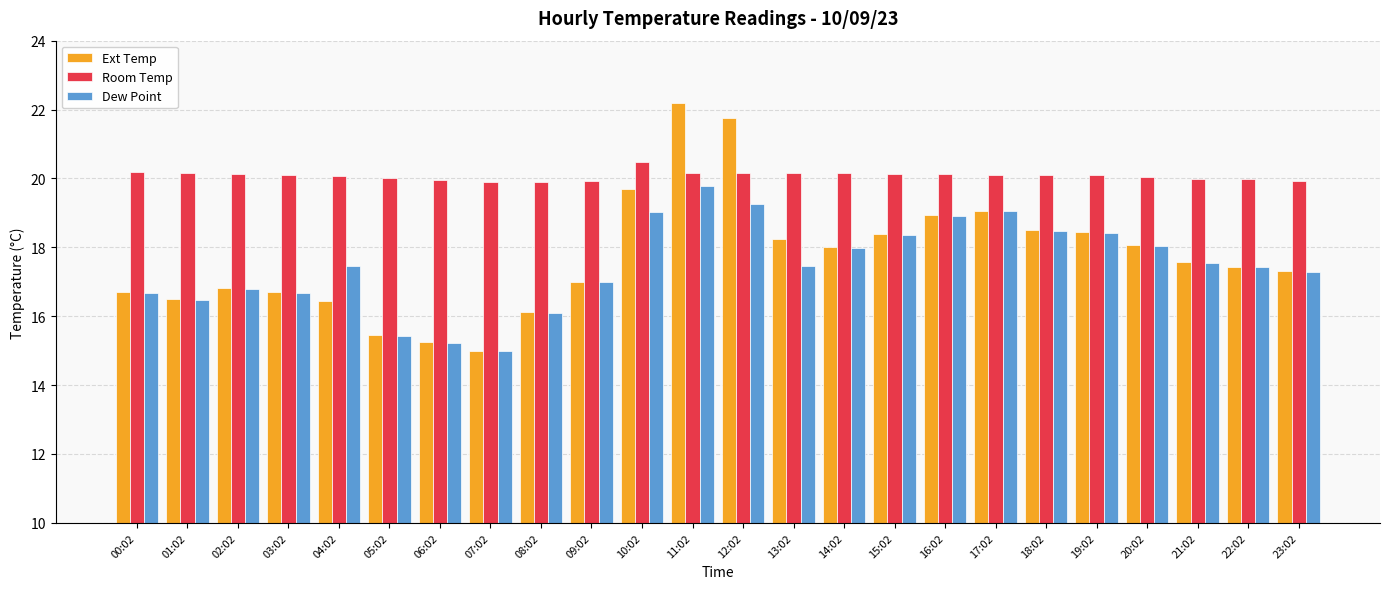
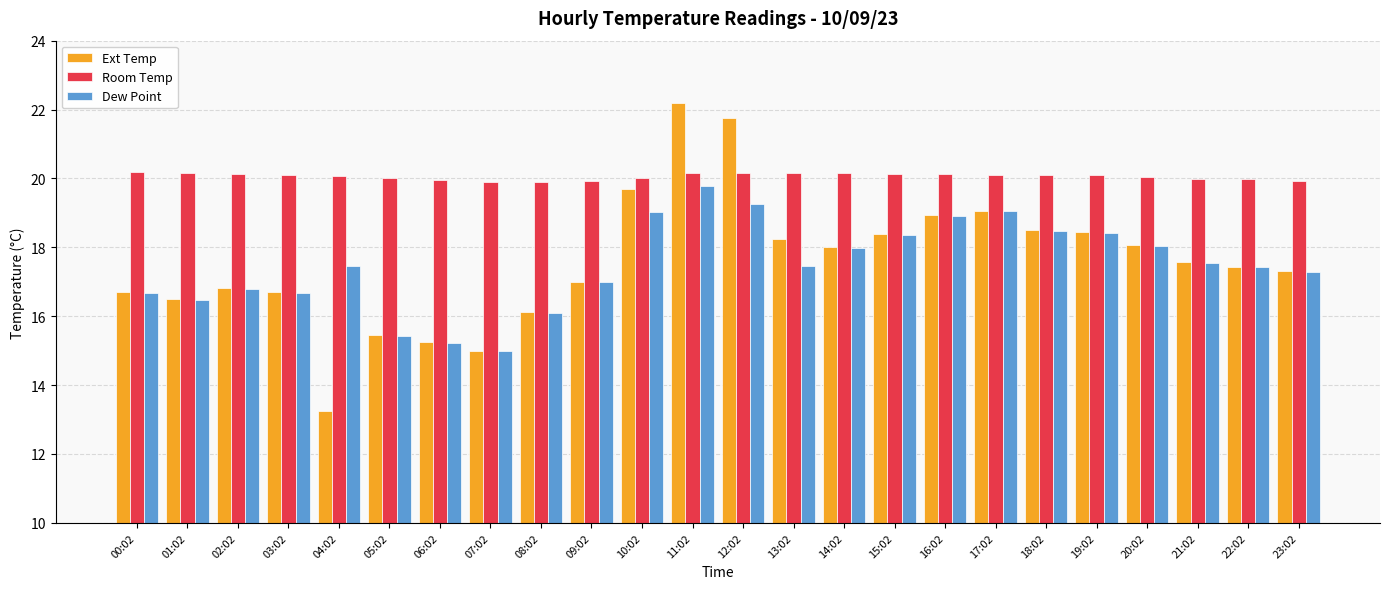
Ext Temp, 04:02: 16.4 -> 13.3
Room Temp, 10:02: 20.5 -> 20.0
